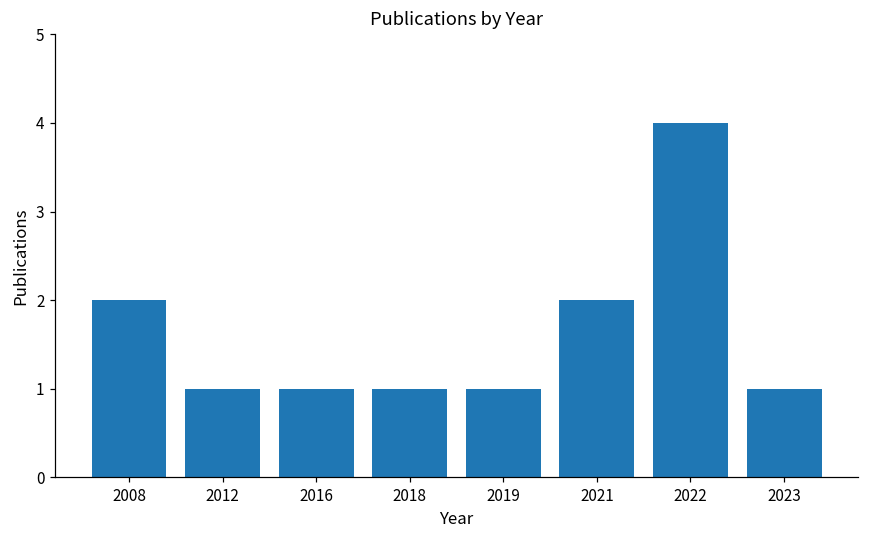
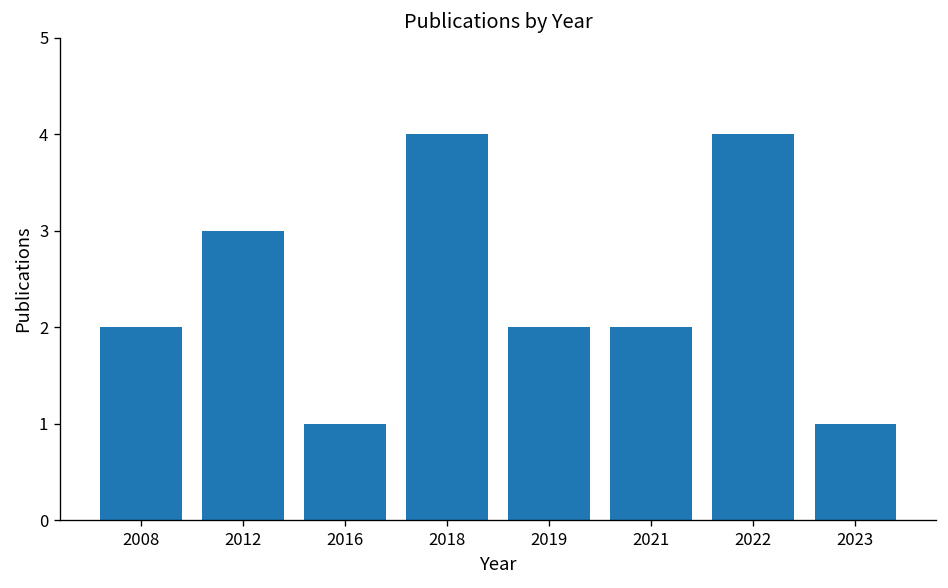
2012: 1 -> 3
2018: 1 -> 4
2019: 1 -> 2
